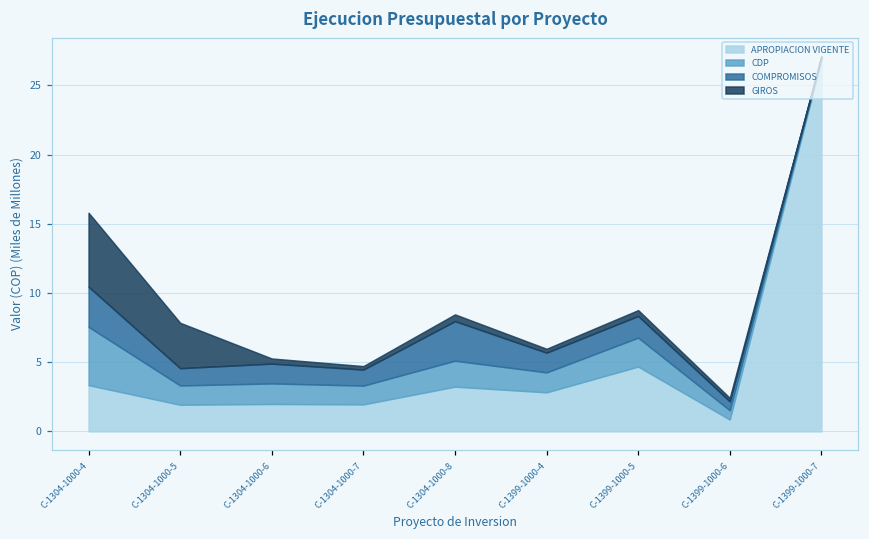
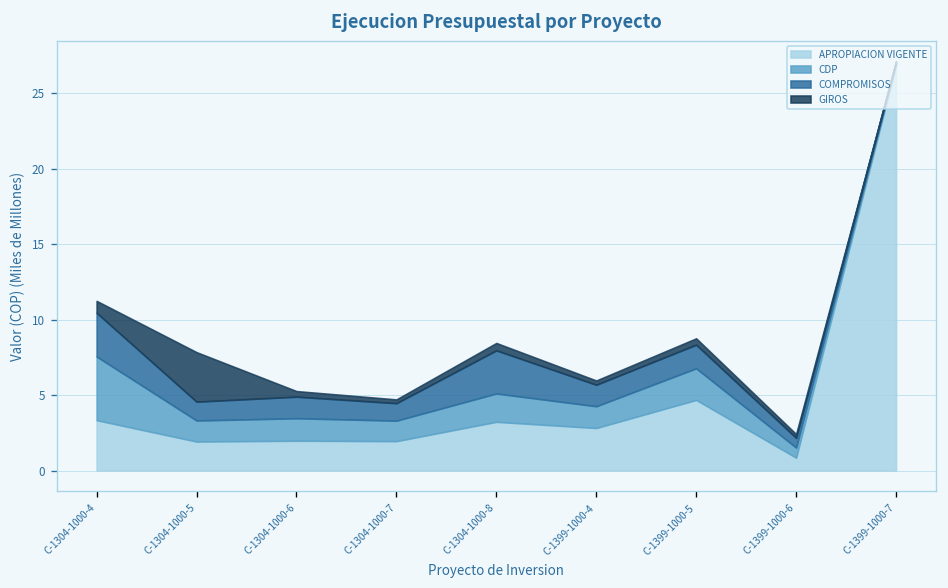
GIROS, C-1304-1000-4: 5.3 -> 0.8
